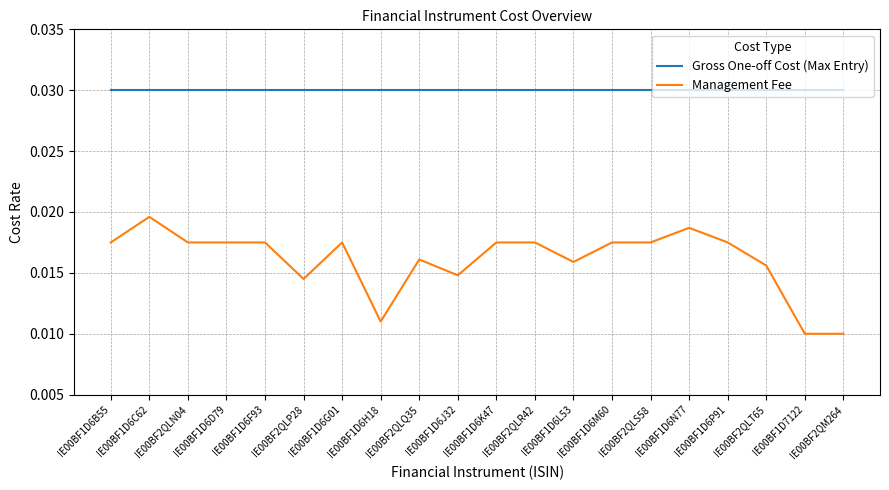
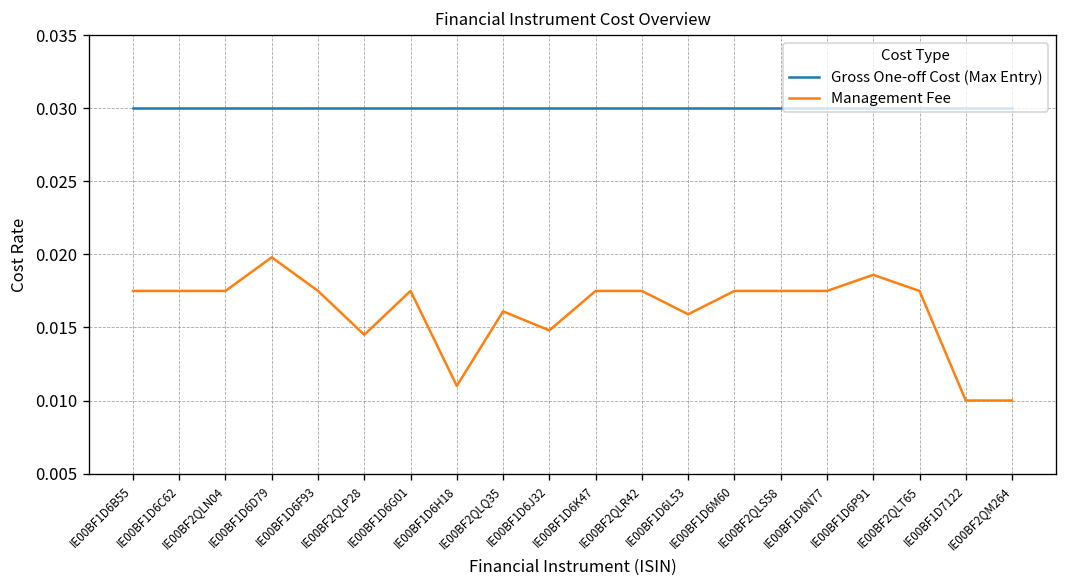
Management Fee, IE00BF1D6C62: 0.0196 -> 0.0175
Management Fee, IE00BF1D6D79: 0.0175 -> 0.0198
Management Fee, IE00BF1D6N77: 0.0187 -> 0.0175
Management Fee, IE00BF1D6P91: 0.0175 -> 0.0186
Management Fee, IE00BF2QLT65: 0.0156 -> 0.0175
